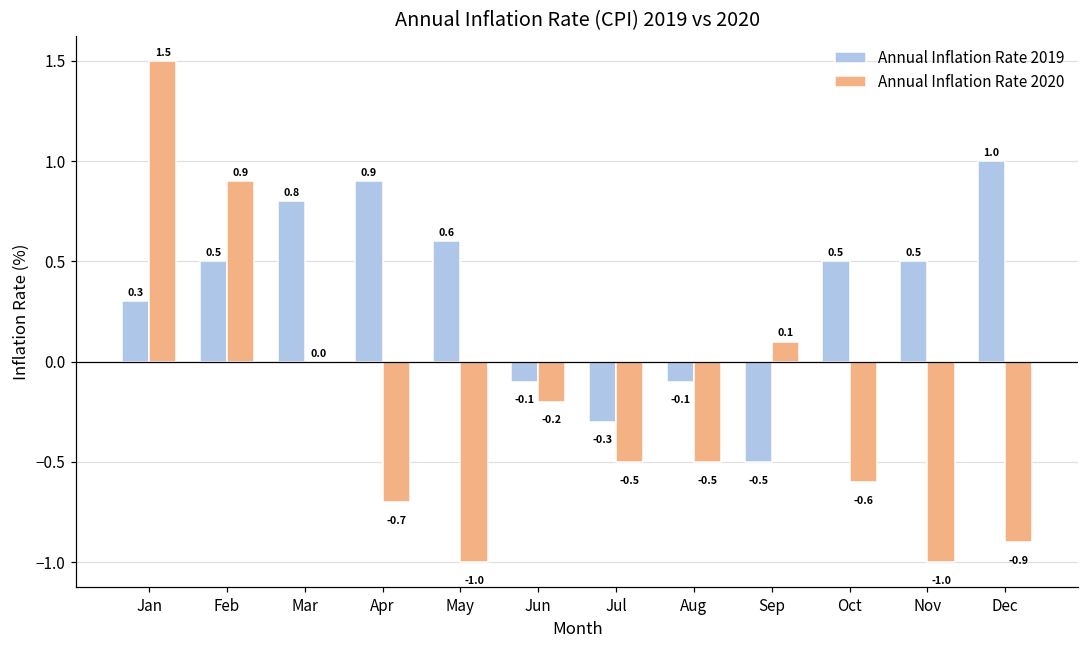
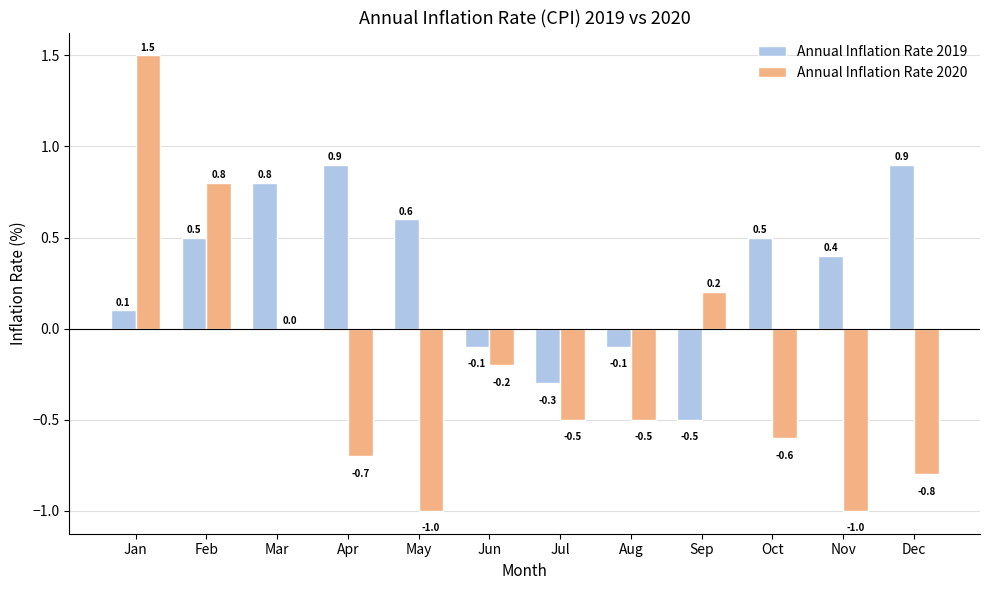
Annual Inflation Rate 2019, Jan: 0.3 -> 0.1
Annual Inflation Rate 2020, Feb: 0.9 -> 0.8
Annual Inflation Rate 2020, Sep: 0.1 -> 0.2
Annual Inflation Rate 2019, Nov: 0.5 -> 0.4
Annual Inflation Rate 2019, Dec: 1.0 -> 0.9
Annual Inflation Rate 2020, Dec: -0.9 -> -0.8
